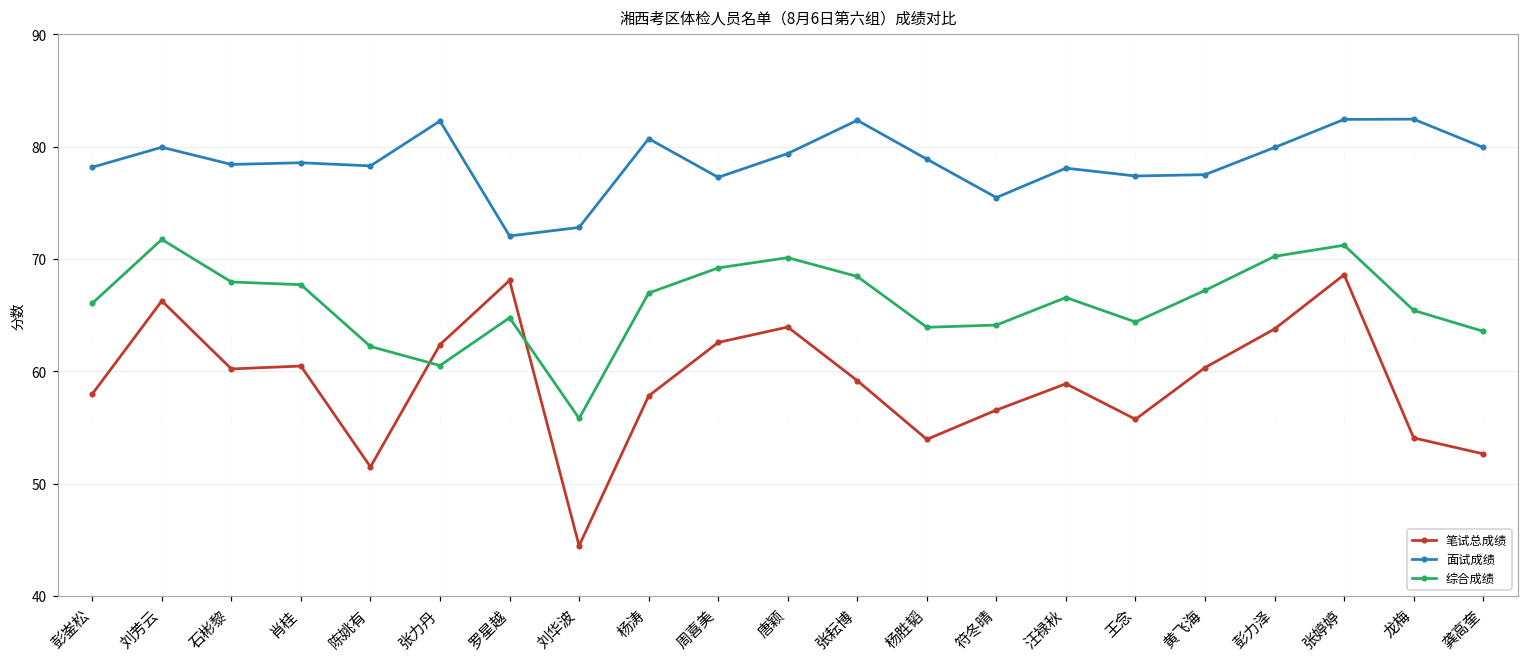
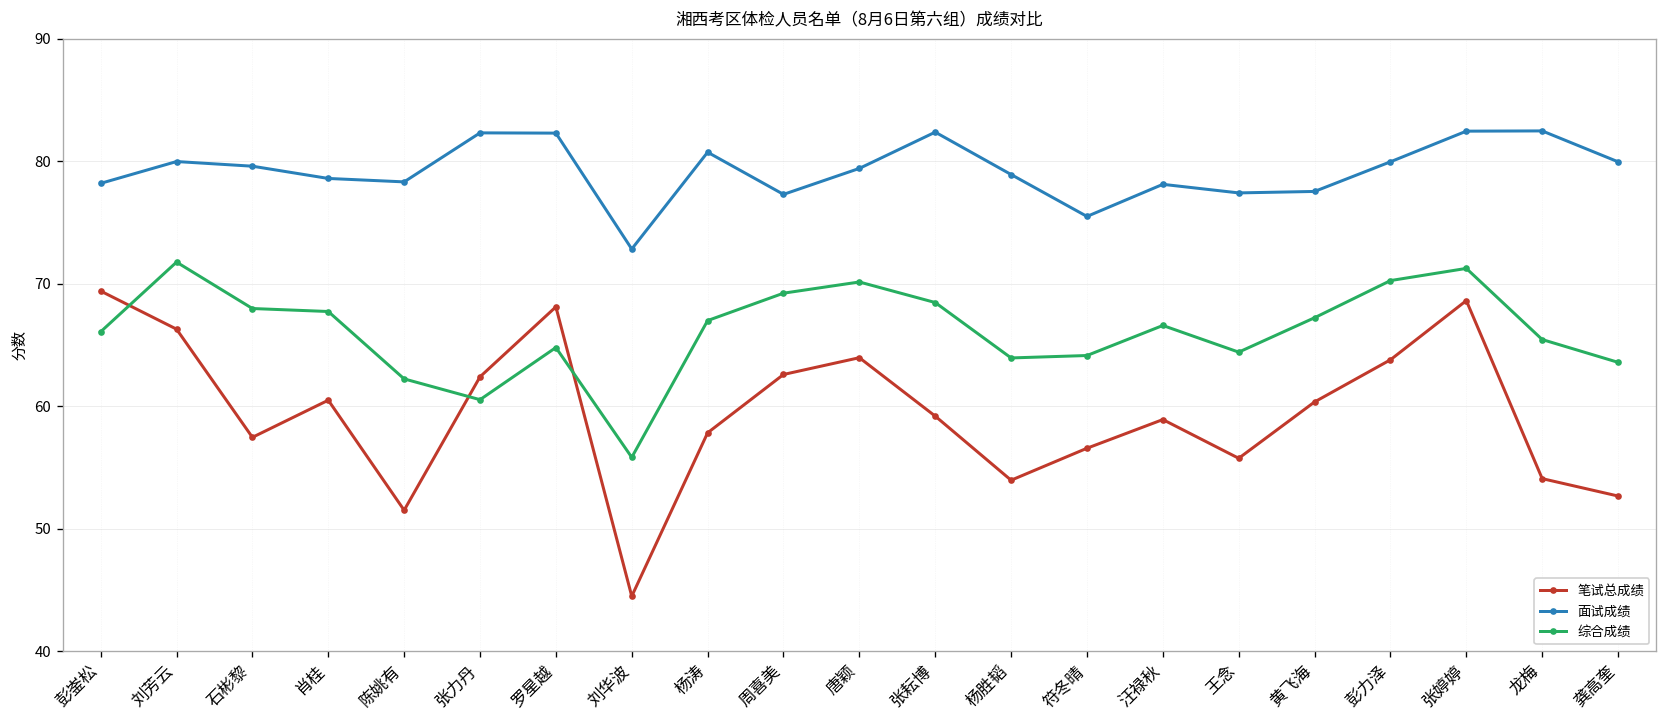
笔试总成绩, 彭崟松: 58.0 -> 69.4
笔试总成绩, 石彬黎: 60.2 -> 57.5
面试成绩, 石彬黎: 78.4 -> 79.6
面试成绩, 罗星越: 72.1 -> 82.3
